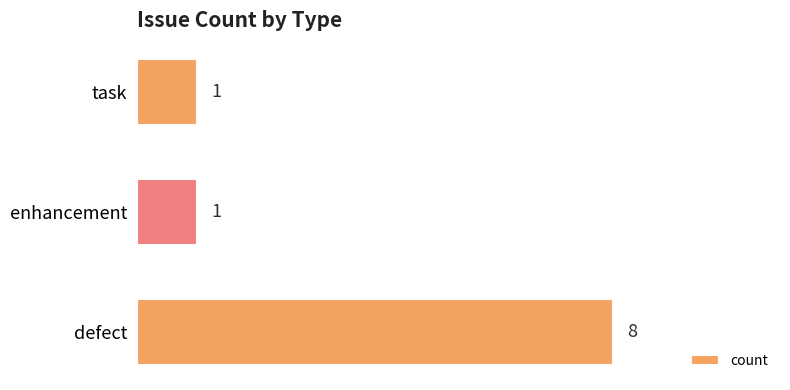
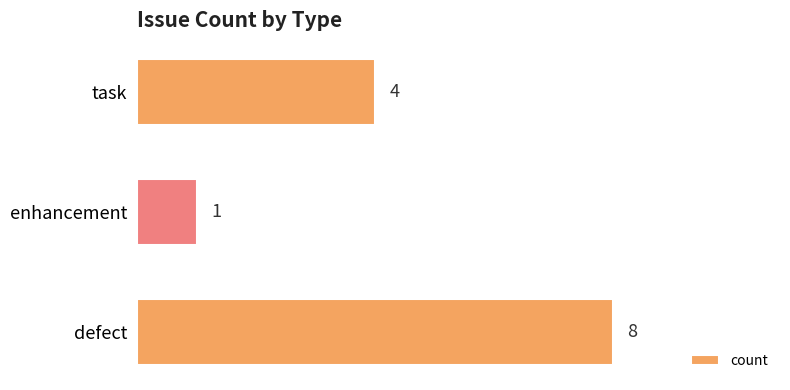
task: 1 -> 4
